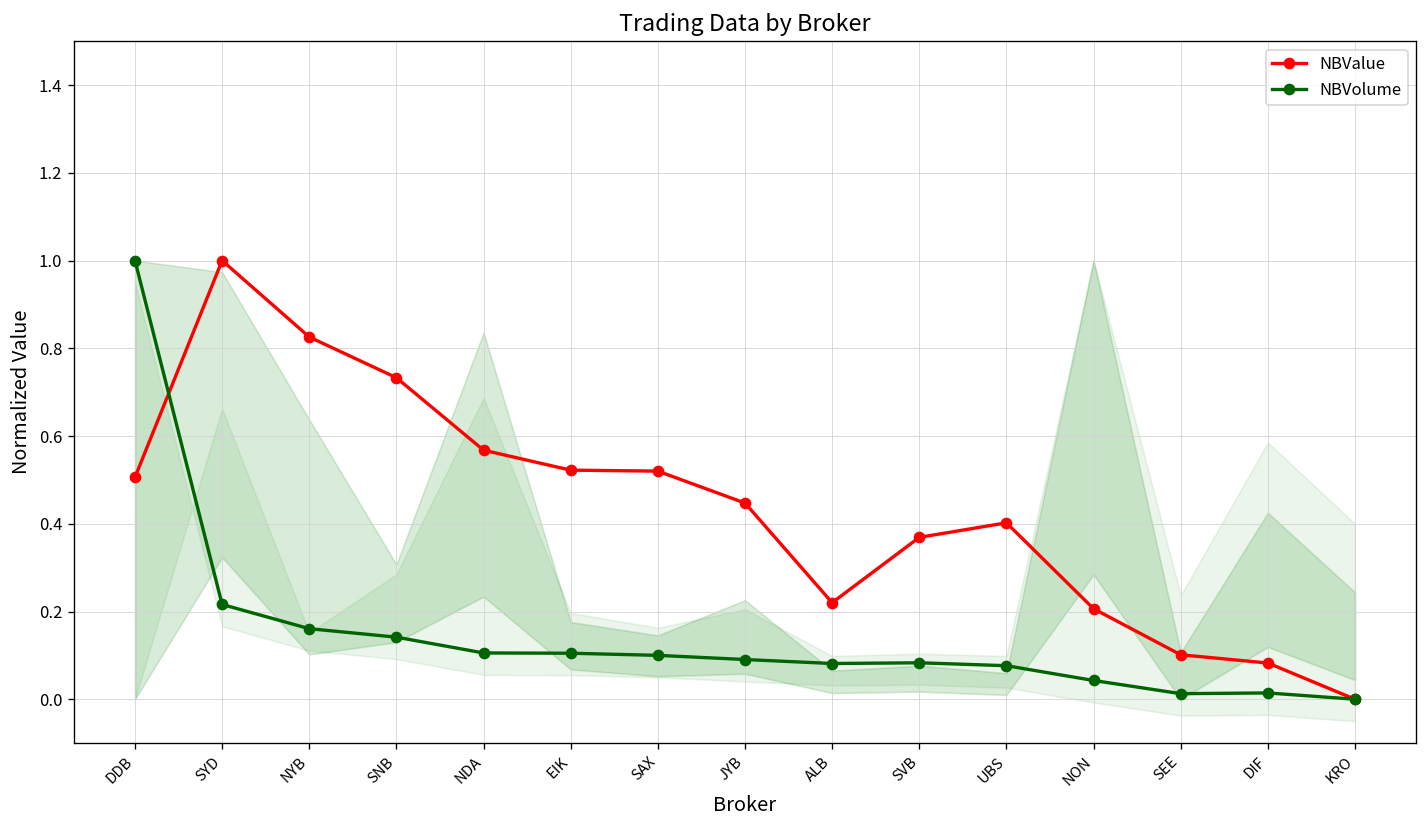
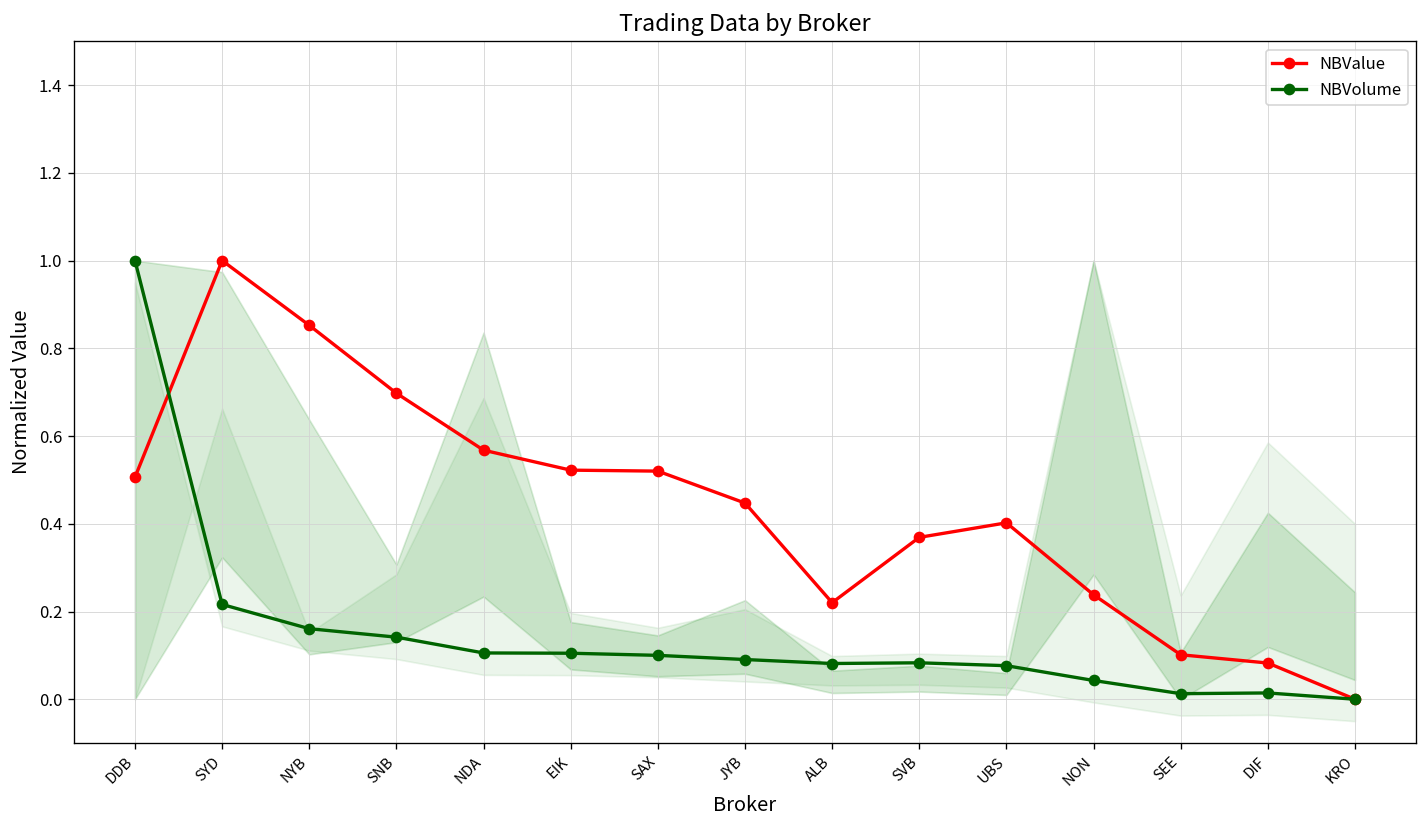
NBValue, NYB: 0.83 -> 0.85
NBValue, SNB: 0.73 -> 0.70
NBValue, NON: 0.21 -> 0.24
